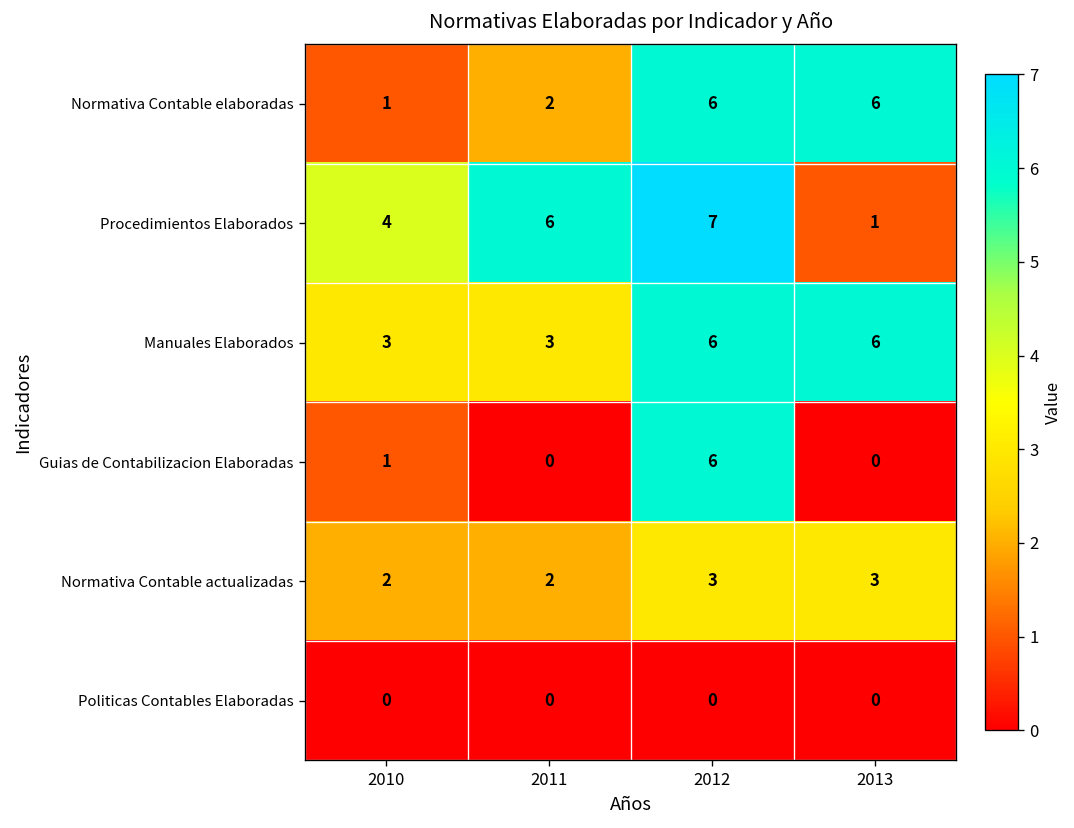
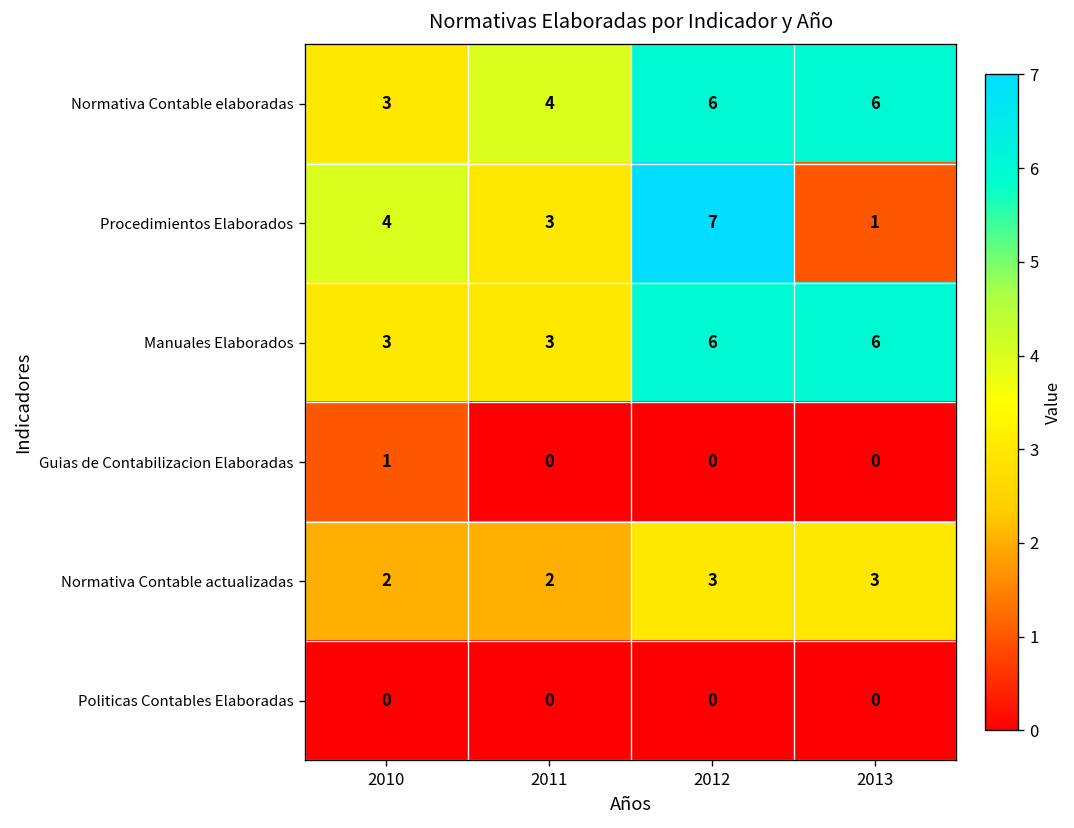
Normativa Contable elaboradas, 2010: 1 -> 3
Normativa Contable elaboradas, 2011: 2 -> 4
Procedimientos Elaborados, 2011: 6 -> 3
Guias de Contabilizacion Elaboradas, 2012: 6 -> 0
